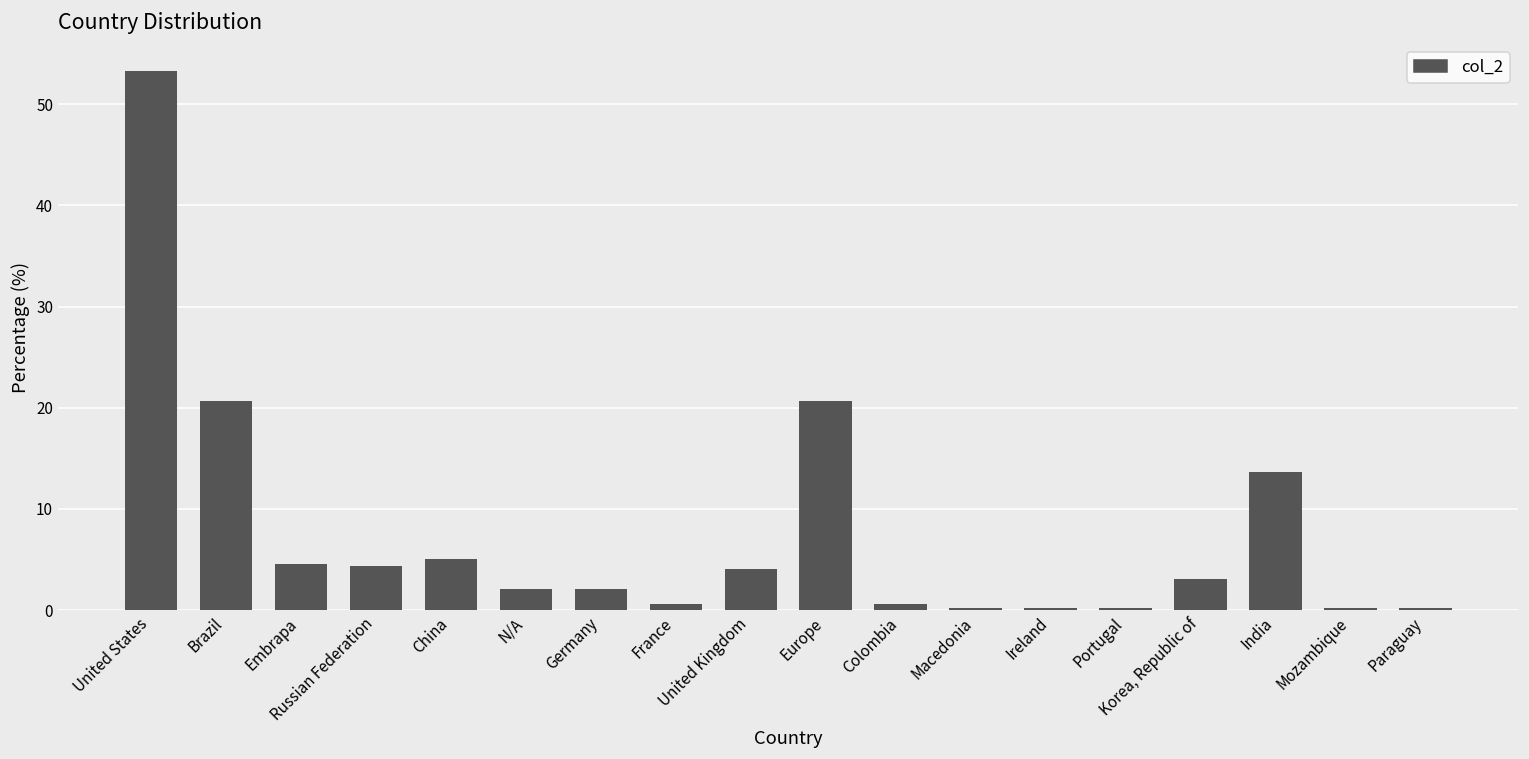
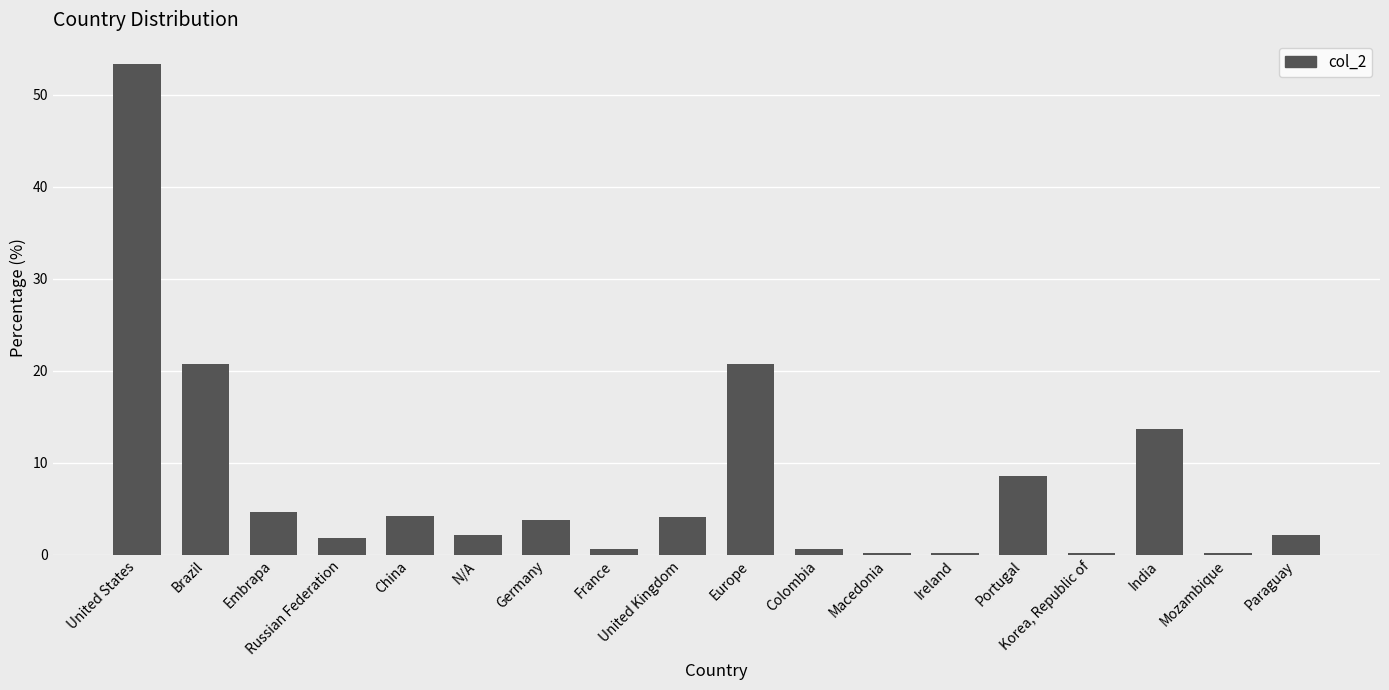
Russian Federation: 4 -> 2
China: 5 -> 4
Germany: 2 -> 4
Portugal: 0 -> 9
Korea, Republic of: 3 -> 0
Paraguay: 0 -> 2
